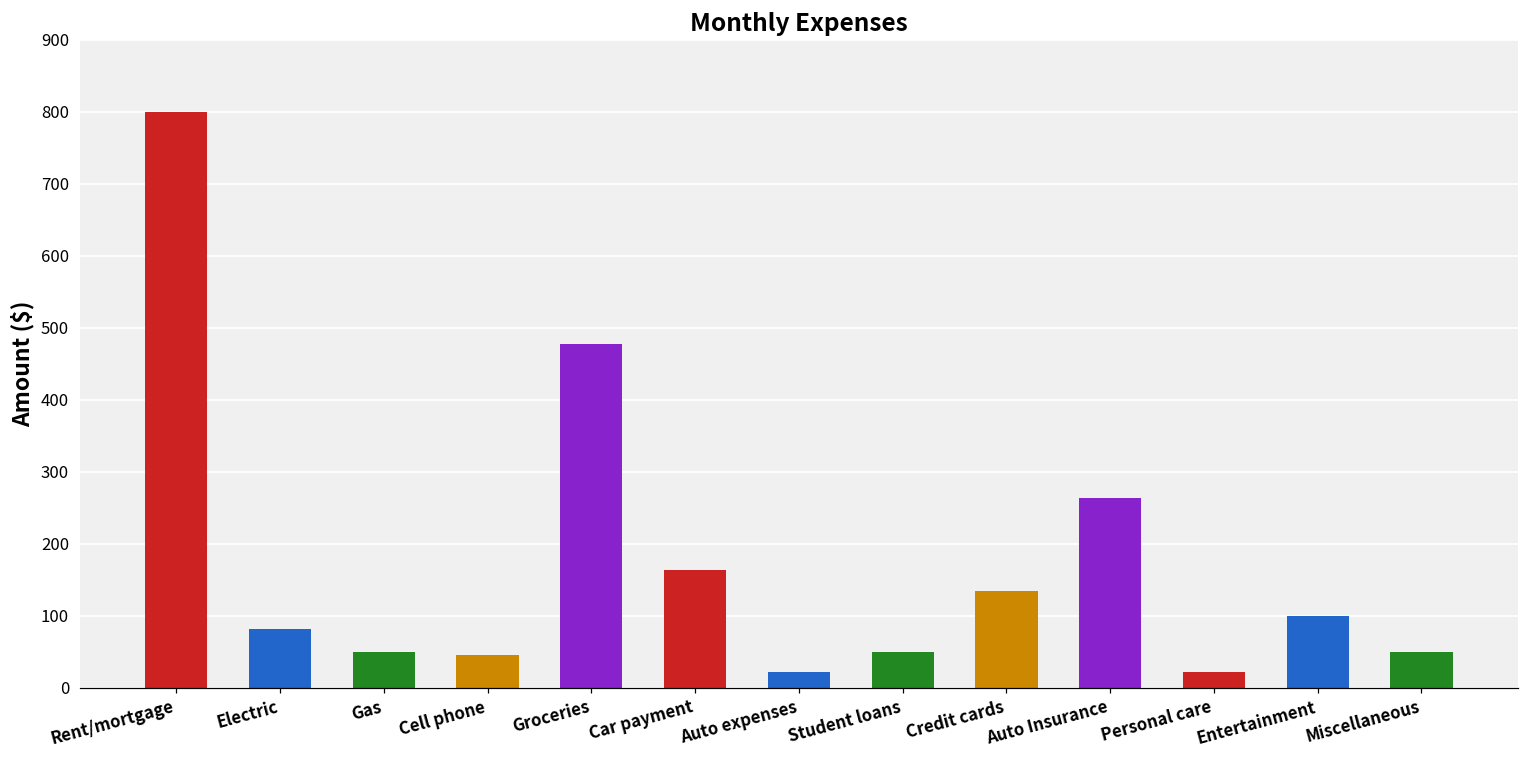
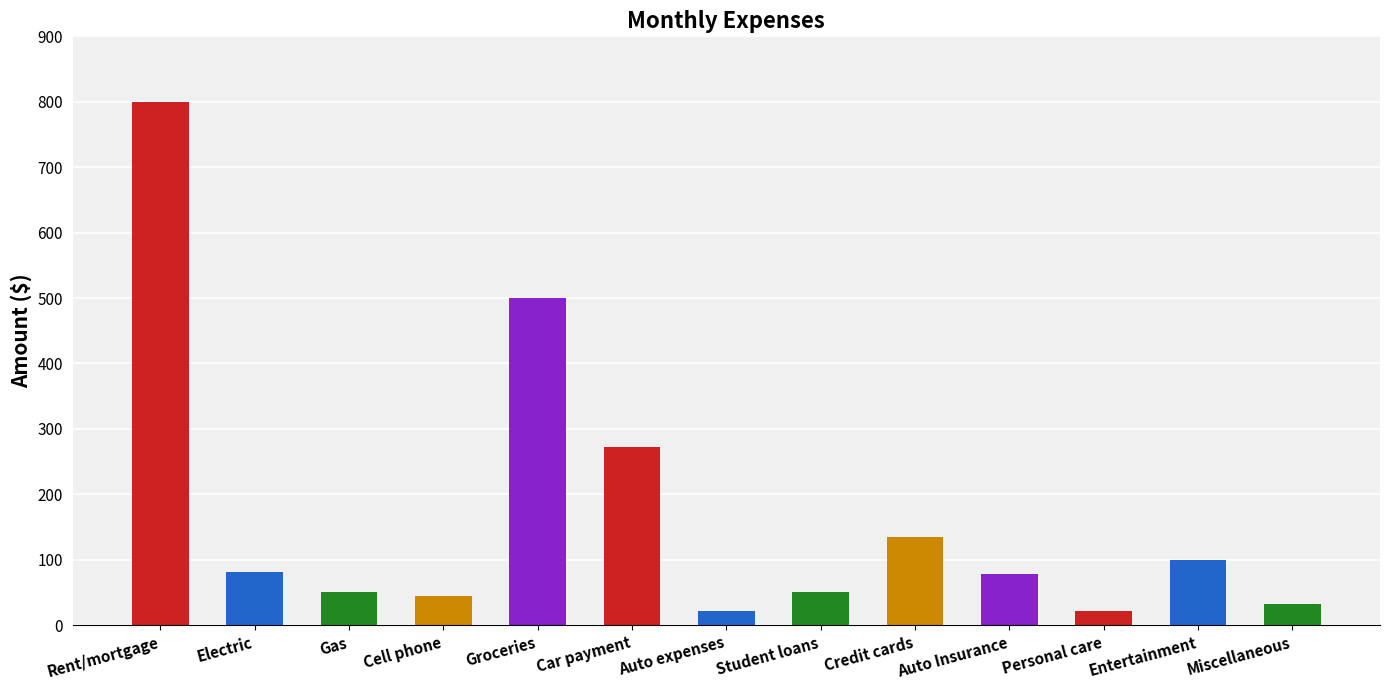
Groceries: 480 -> 500
Car payment: 160 -> 270
Auto Insurance: 260 -> 80
Miscellaneous: 50 -> 30
